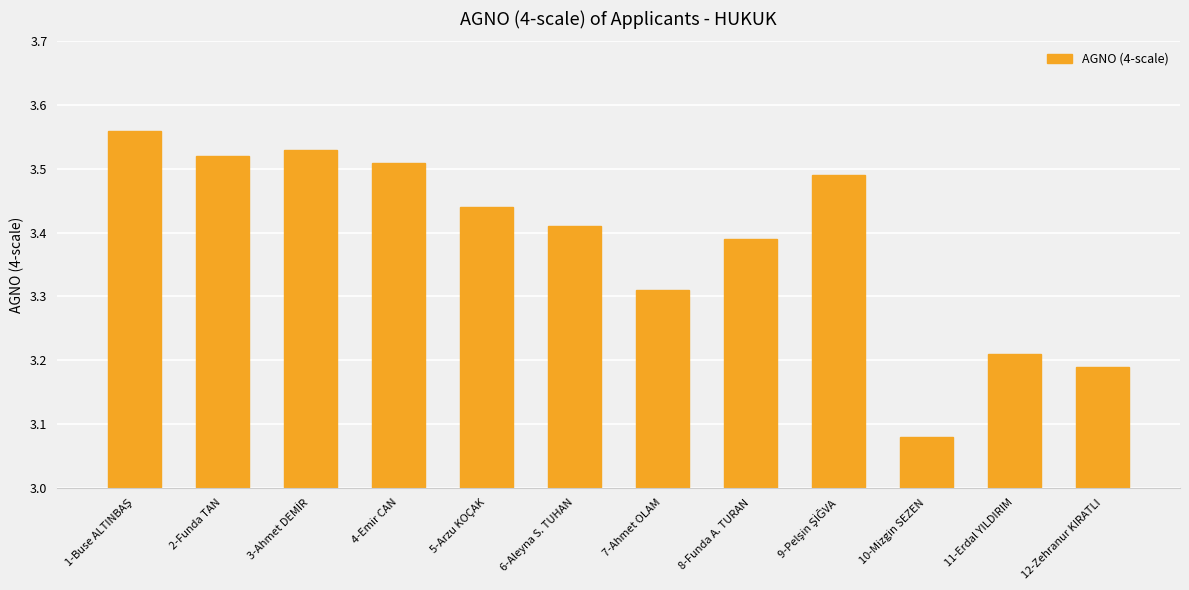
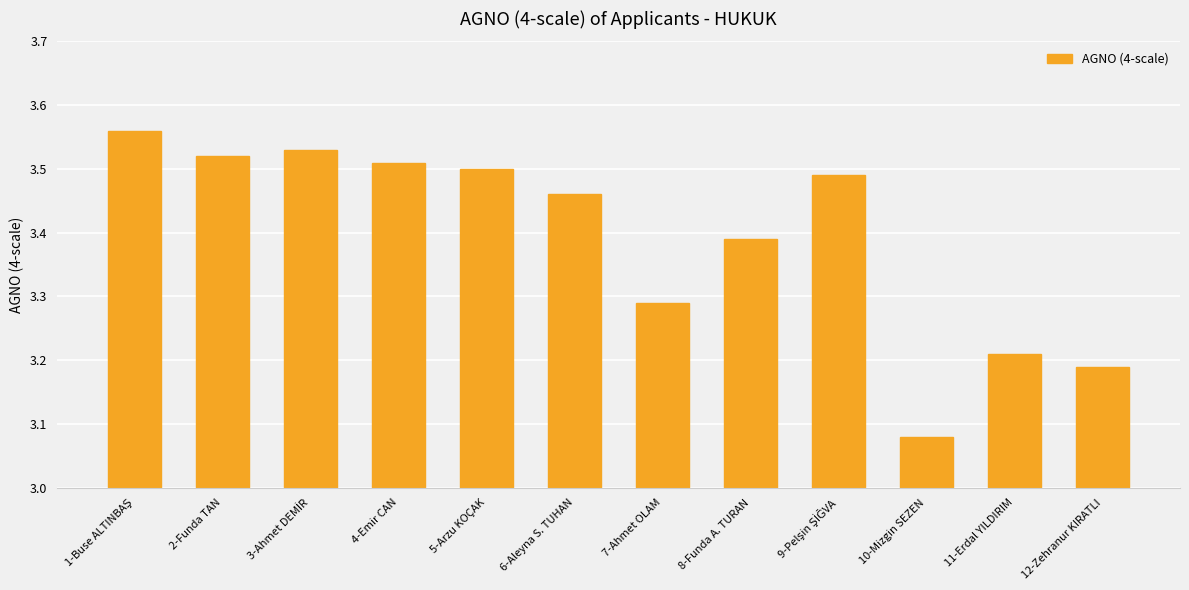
5-Arzu KOÇAK: 3.44 -> 3.50
6-Aleyna S. TUHAN: 3.41 -> 3.46
7-Ahmet OLAM: 3.31 -> 3.29
